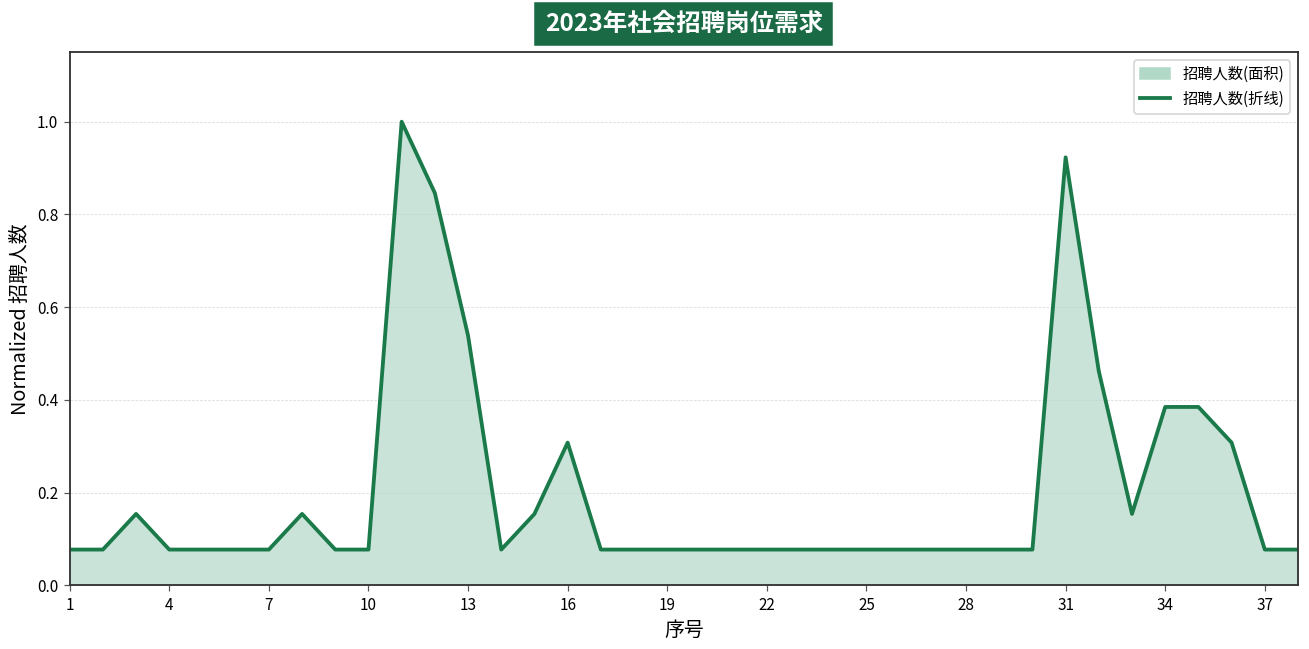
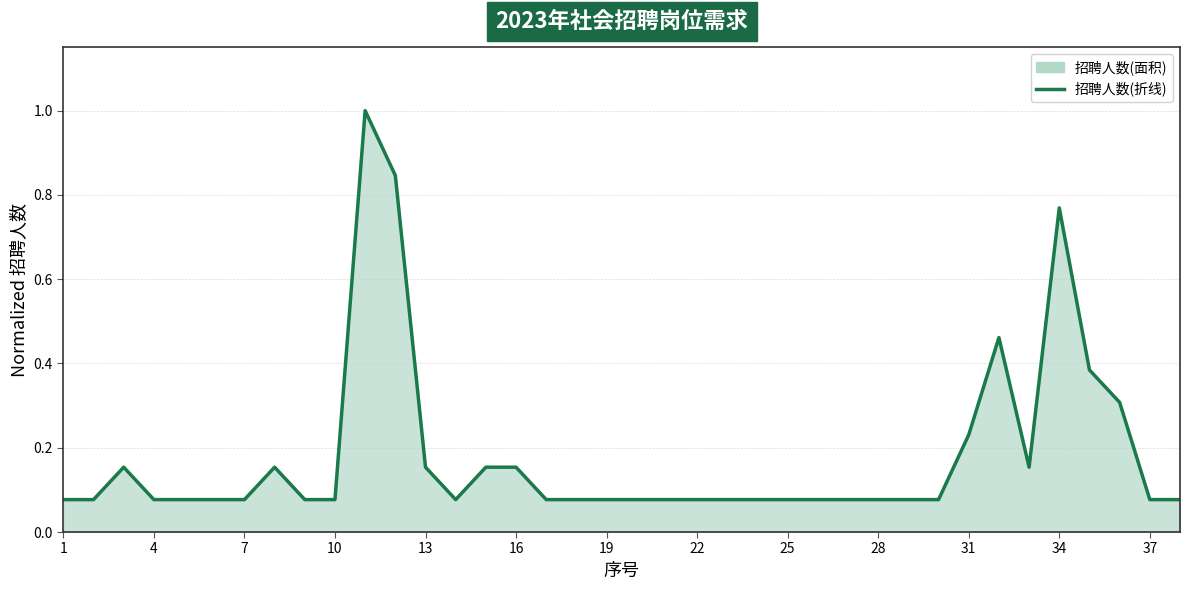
13: 0.54 -> 0.15
16: 0.31 -> 0.15
31: 0.92 -> 0.23
34: 0.38 -> 0.77
